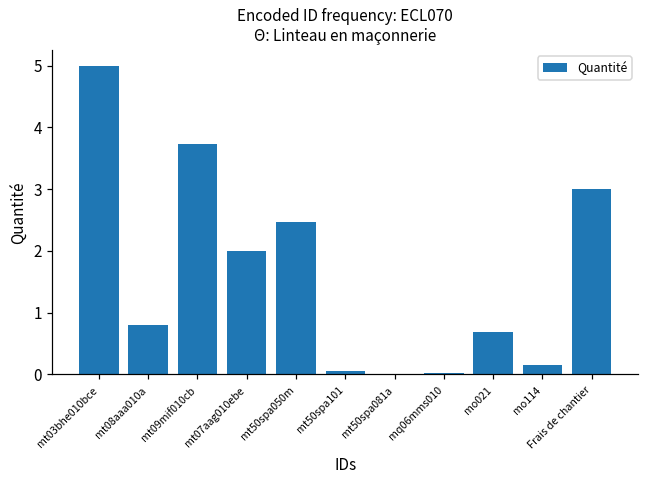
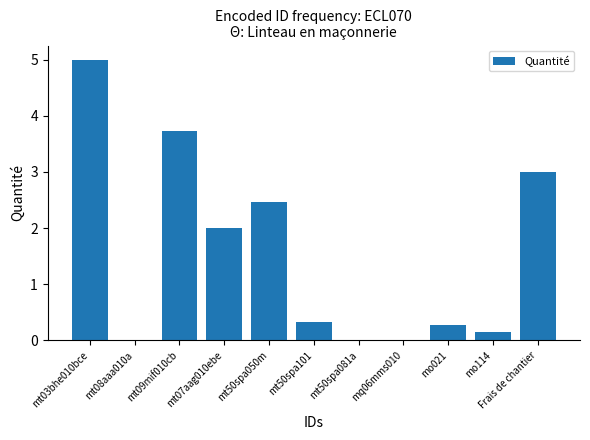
mt08aaa010a: 0.8 -> 0.0
mt50spa101: 0.1 -> 0.3
mo021: 0.7 -> 0.3
